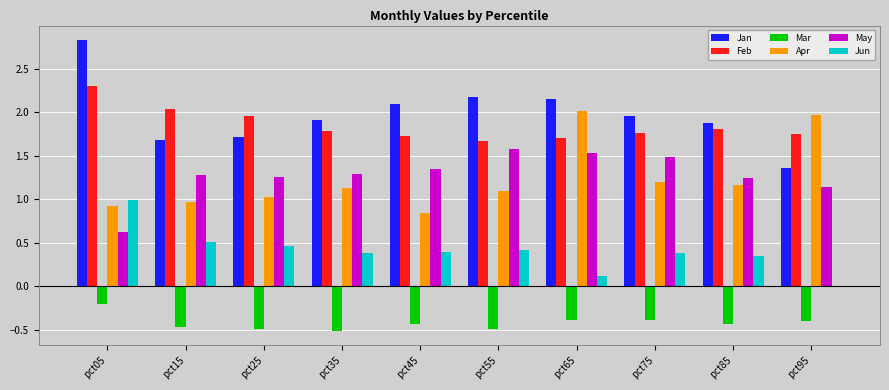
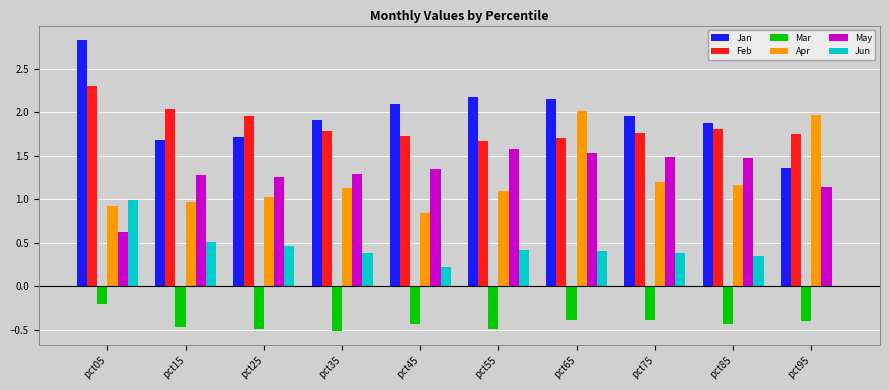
Jun, pct45: 0.4 -> 0.2
Jun, pct65: 0.1 -> 0.4
May, pct85: 1.2 -> 1.5
